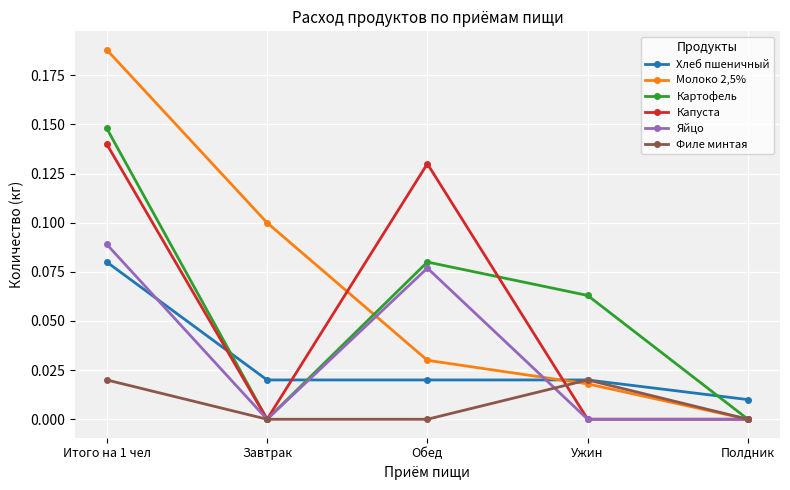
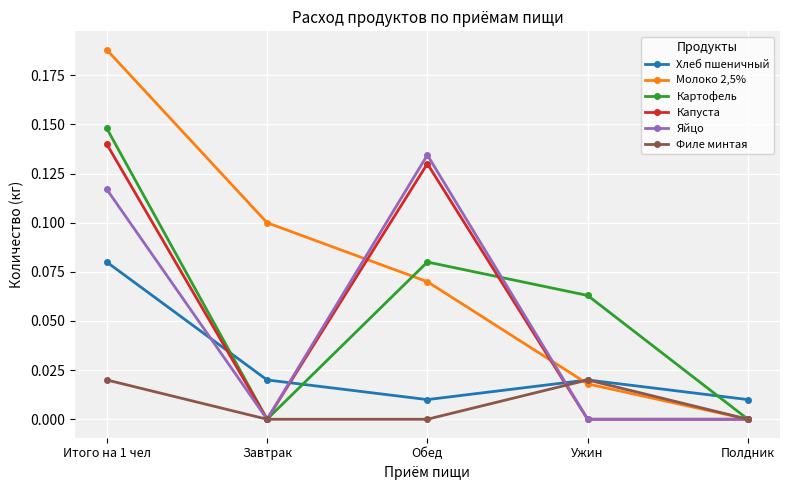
Яйцо, Итого на 1 чел: 0.089 -> 0.117
Хлеб пшеничный, Обед: 0.02 -> 0.01
Молоко 2,5%, Обед: 0.03 -> 0.07
Яйцо, Обед: 0.077 -> 0.134
